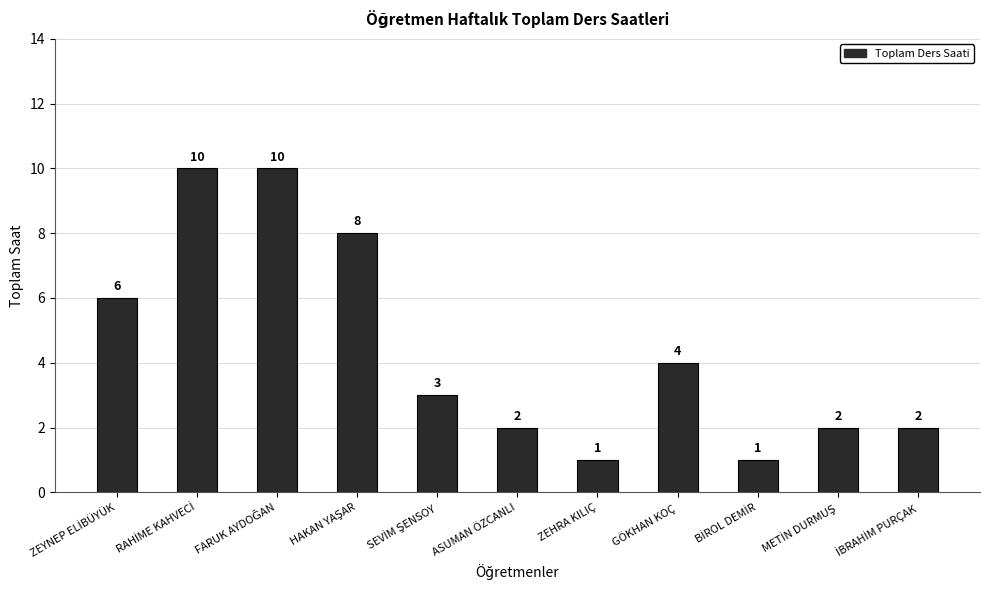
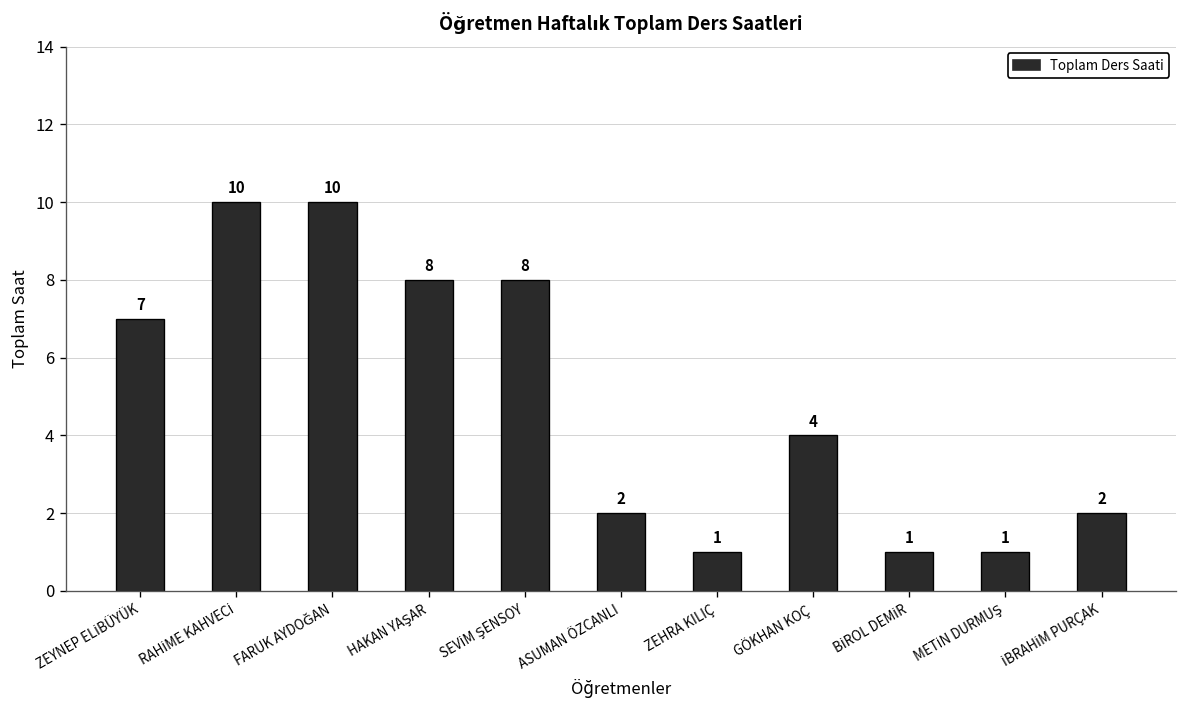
ZEYNEP ELİBÜYÜK: 6 -> 7
SEVİM ŞENSOY: 3 -> 8
METİN DURMUŞ: 2 -> 1
